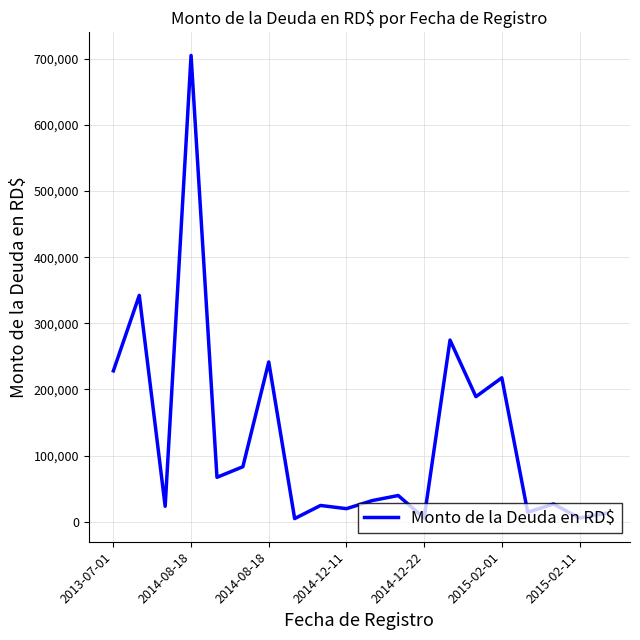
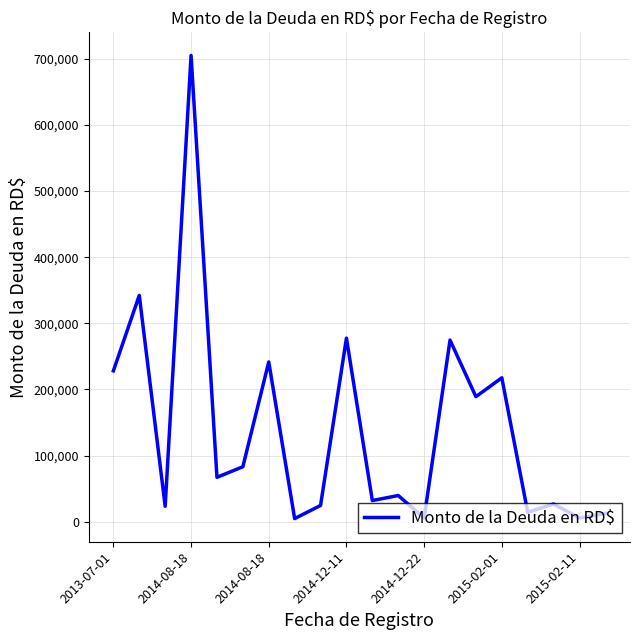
2014-12-11: 20,000 -> 280,000
